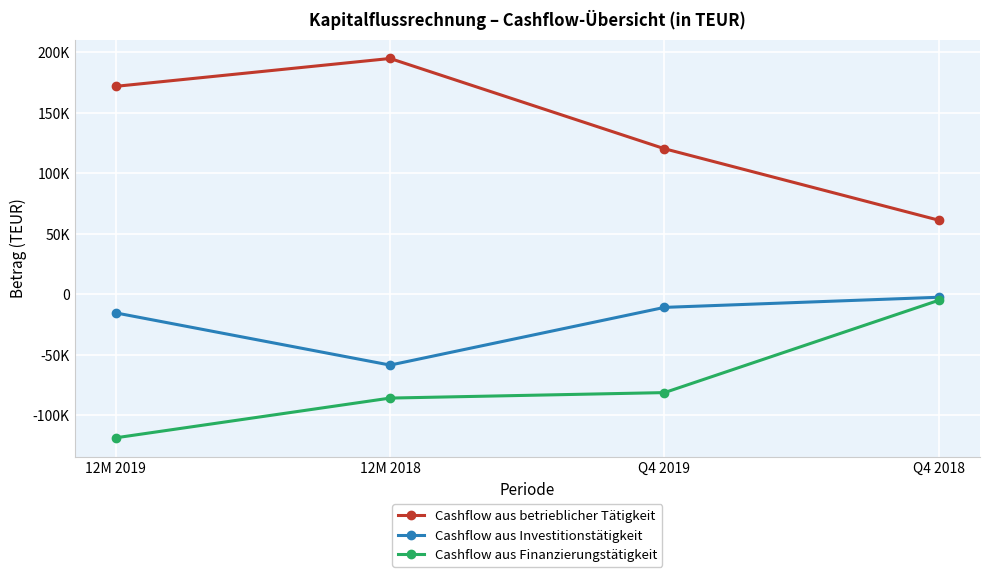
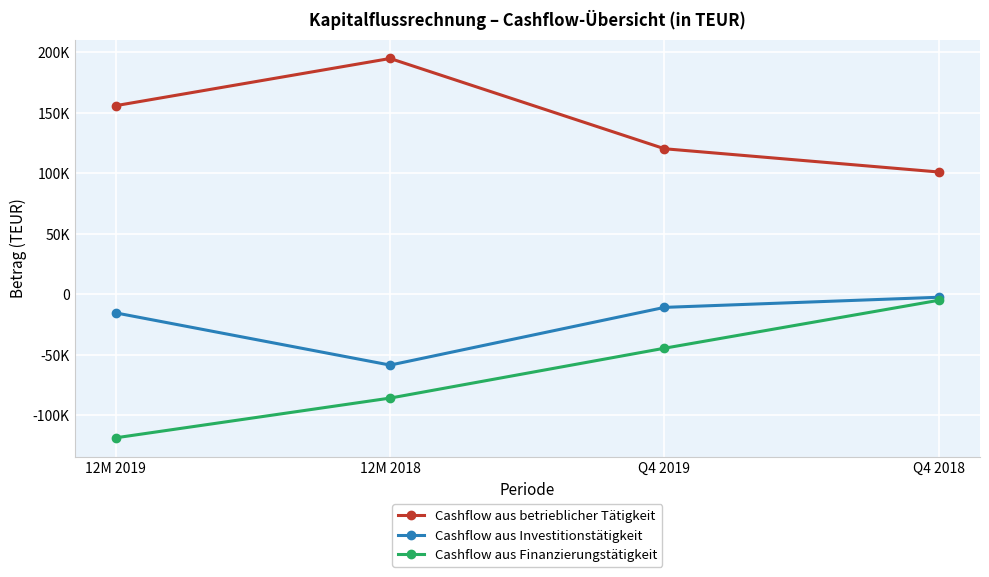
Cashflow aus betrieblicher Tätigkeit, 12M 2019: 172000 -> 156000
Cashflow aus Finanzierungstätigkeit, Q4 2019: -81000 -> -44000
Cashflow aus betrieblicher Tätigkeit, Q4 2018: 61000 -> 101000
